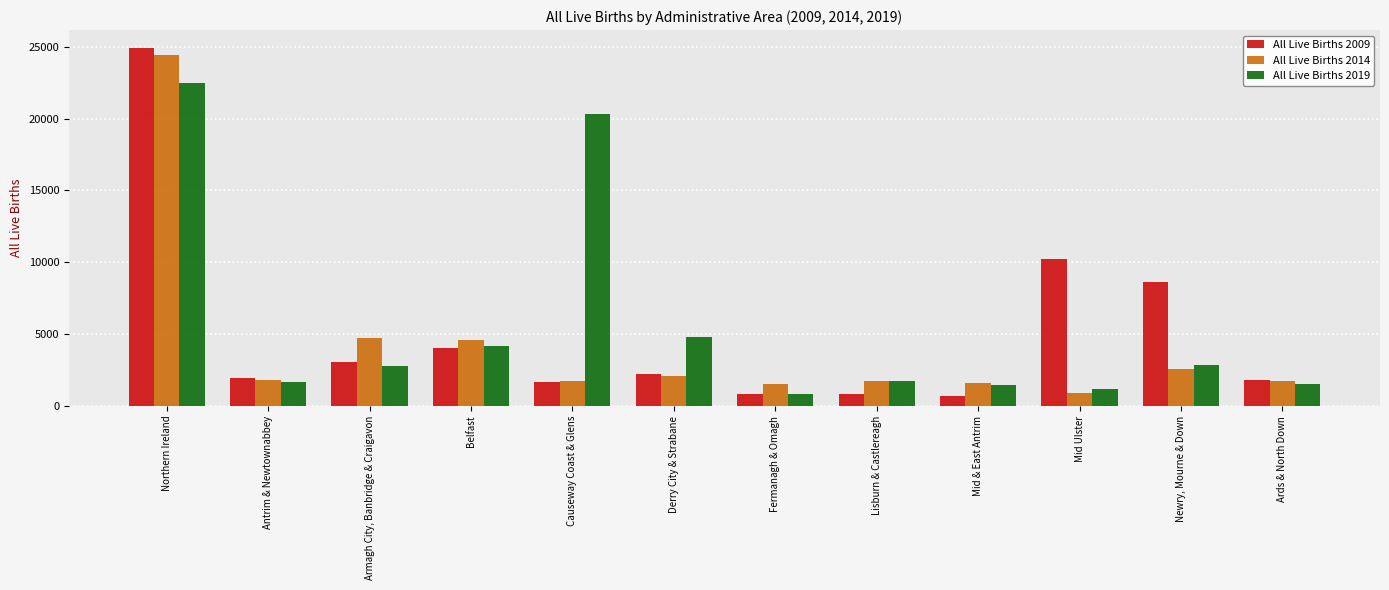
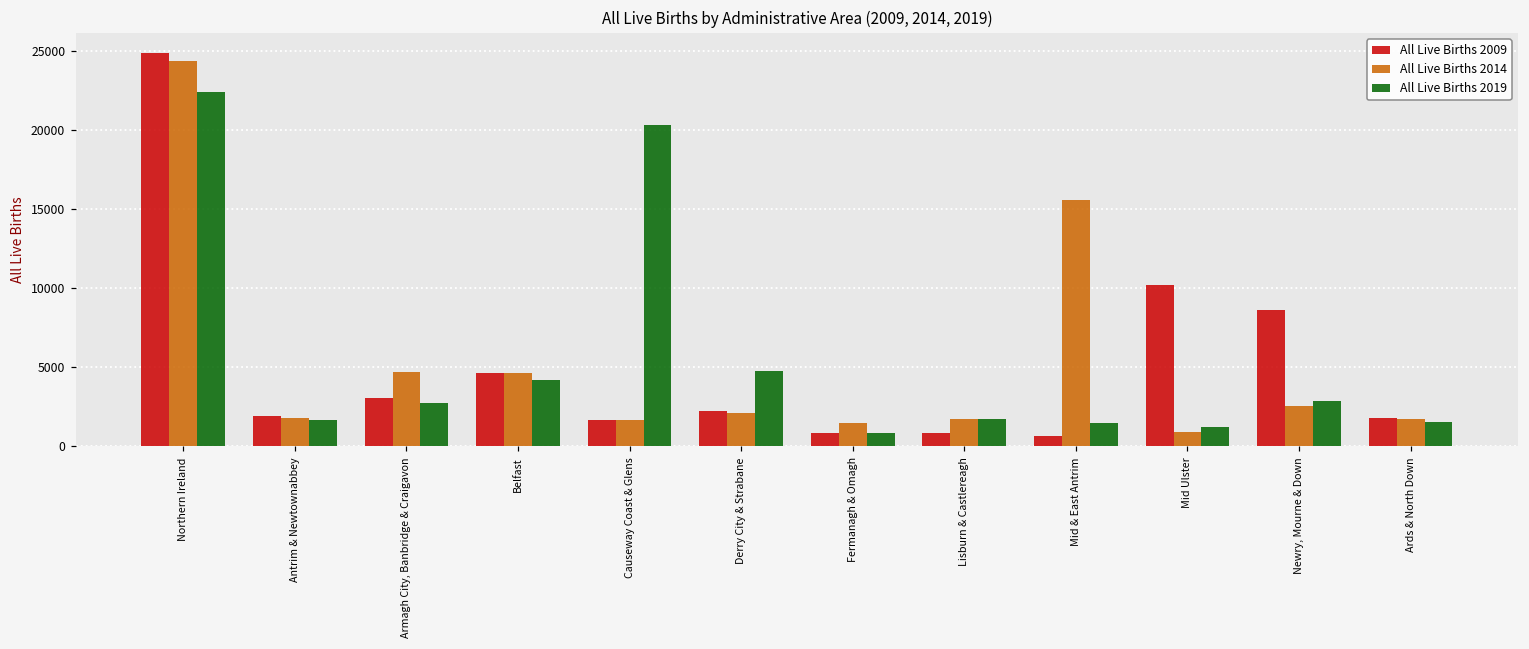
All Live Births 2009, Belfast: 4000 -> 4600
All Live Births 2014, Mid & East Antrim: 1600 -> 15600
